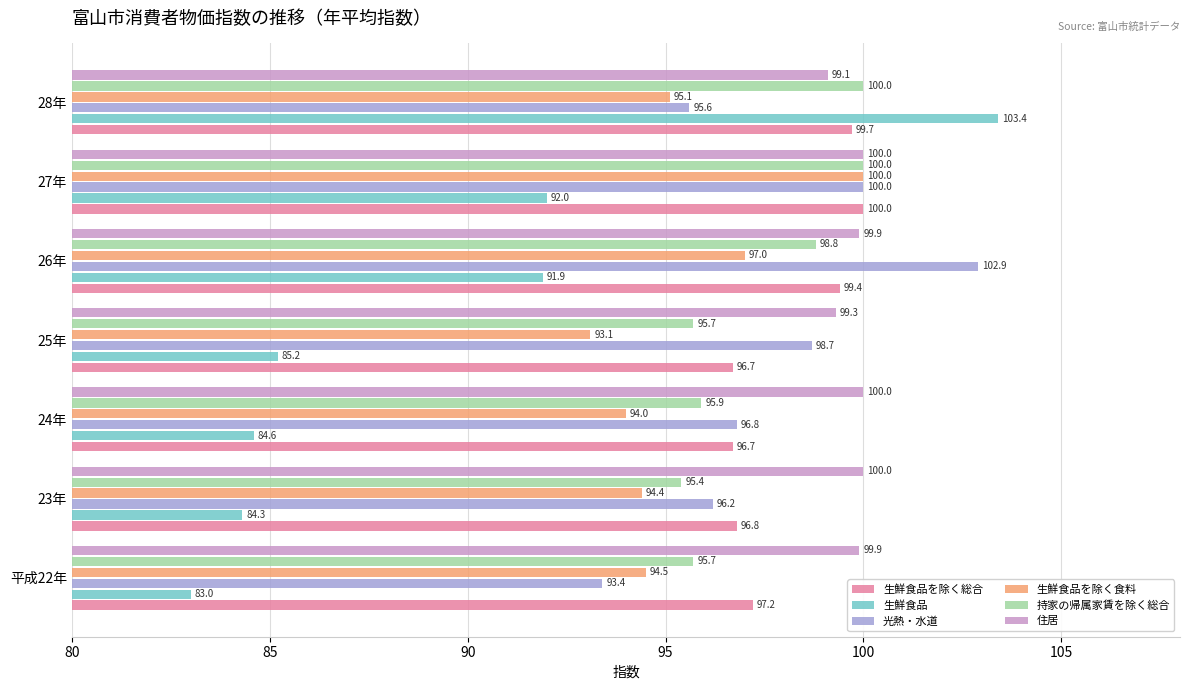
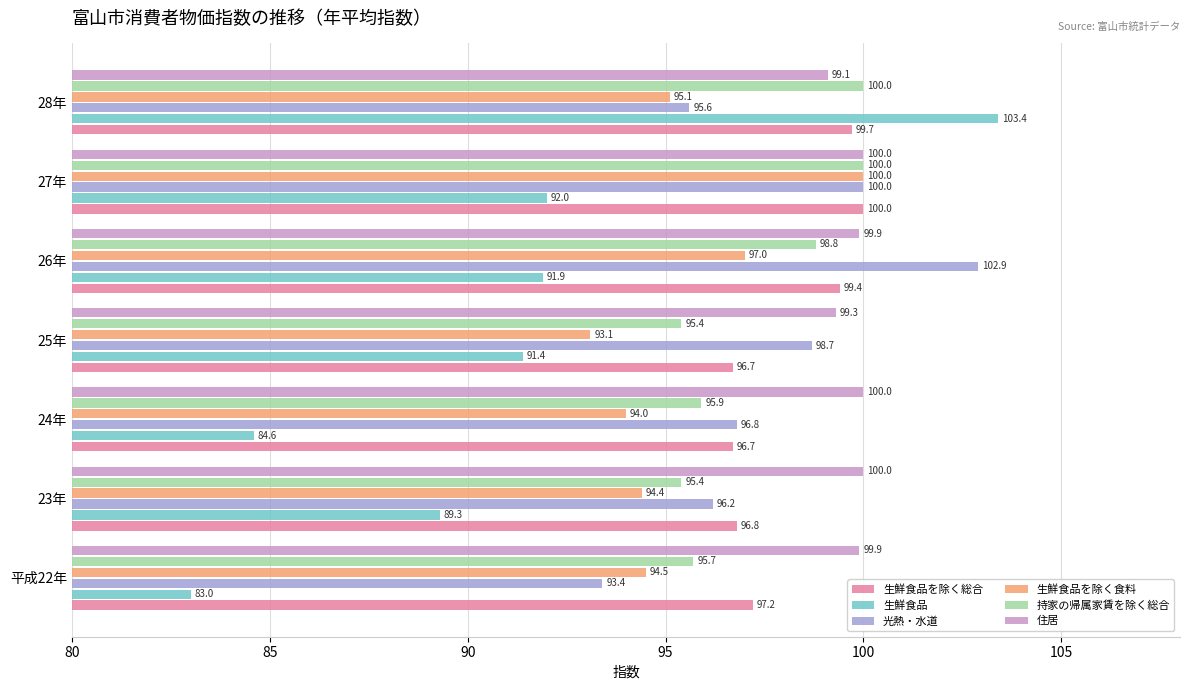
持家の帰属家賃を除く総合, 25年: 95.7 -> 95.4
生鮮食品, 25年: 85.2 -> 91.4
生鮮食品, 23年: 84.3 -> 89.3
